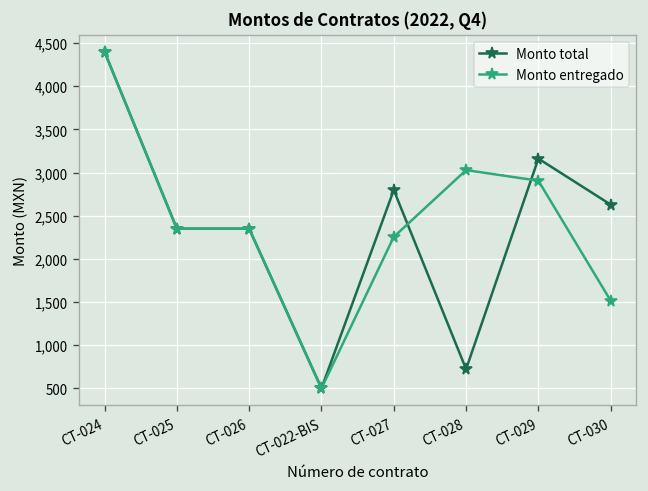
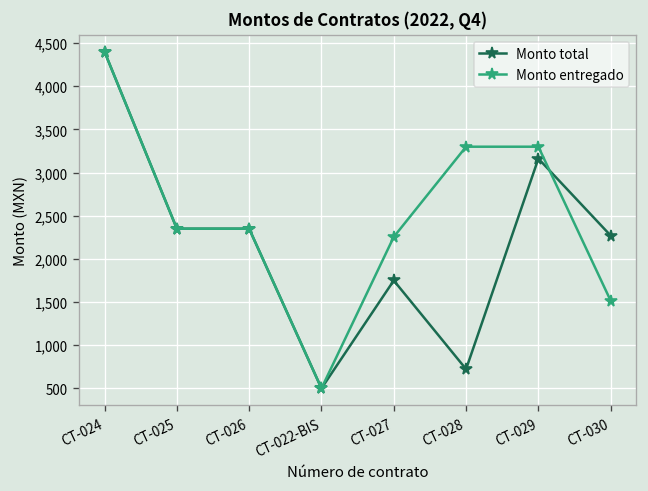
Monto total, CT-027: 2,800 -> 1,800
Monto entregado, CT-028: 3,000 -> 3,300
Monto entregado, CT-029: 2,900 -> 3,300
Monto total, CT-030: 2,600 -> 2,300
